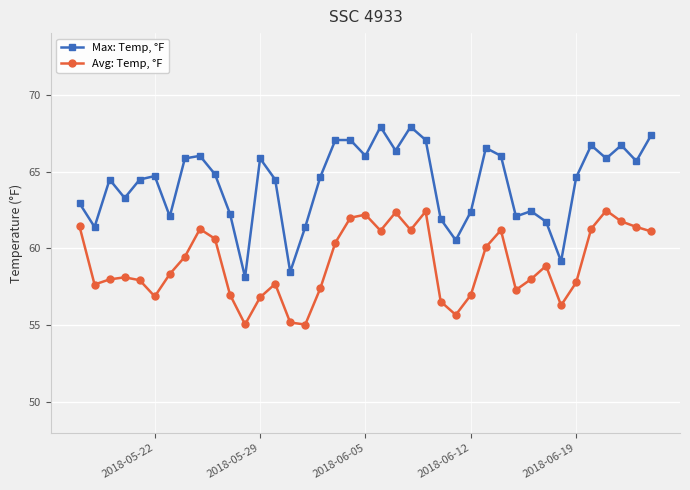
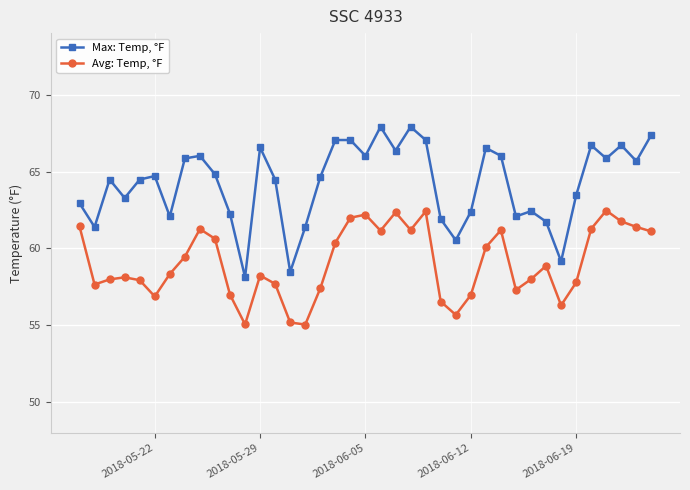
Max: Temp, °F, 2018-05-29: 65.9 -> 66.6
Avg: Temp, °F, 2018-05-29: 56.8 -> 58.2
Max: Temp, °F, 2018-06-19: 64.6 -> 63.5
